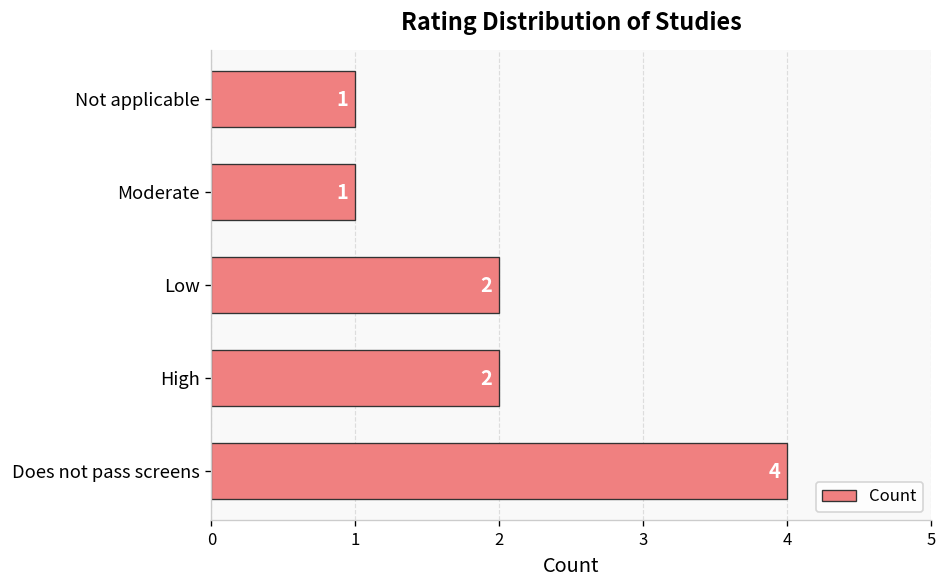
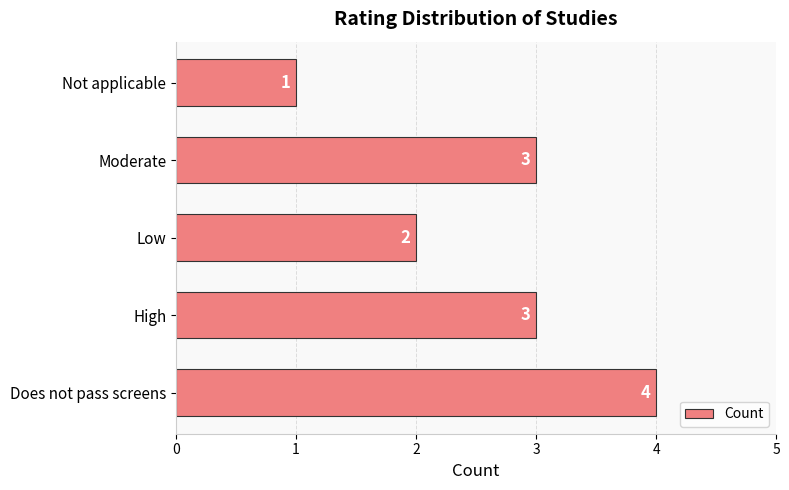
Moderate: 1 -> 3
High: 2 -> 3
